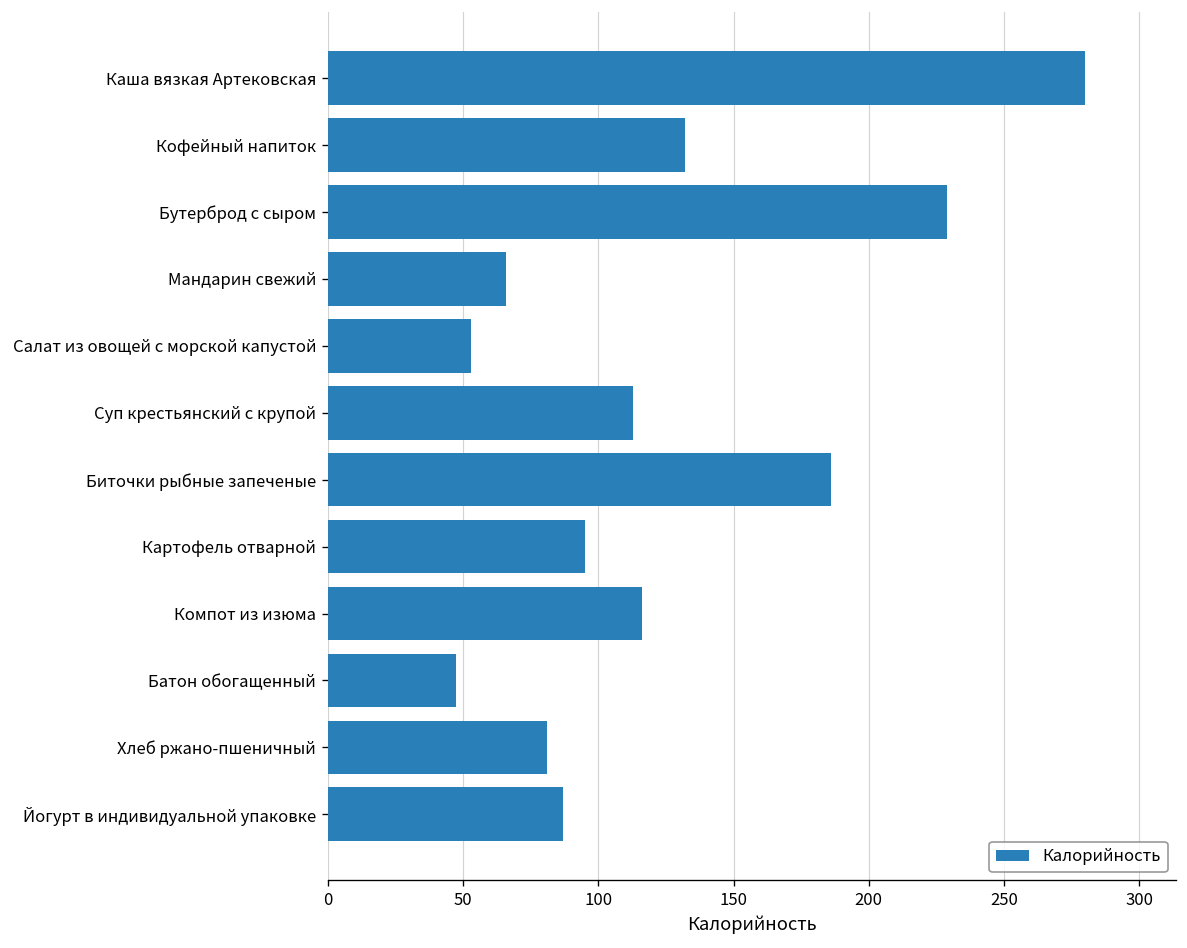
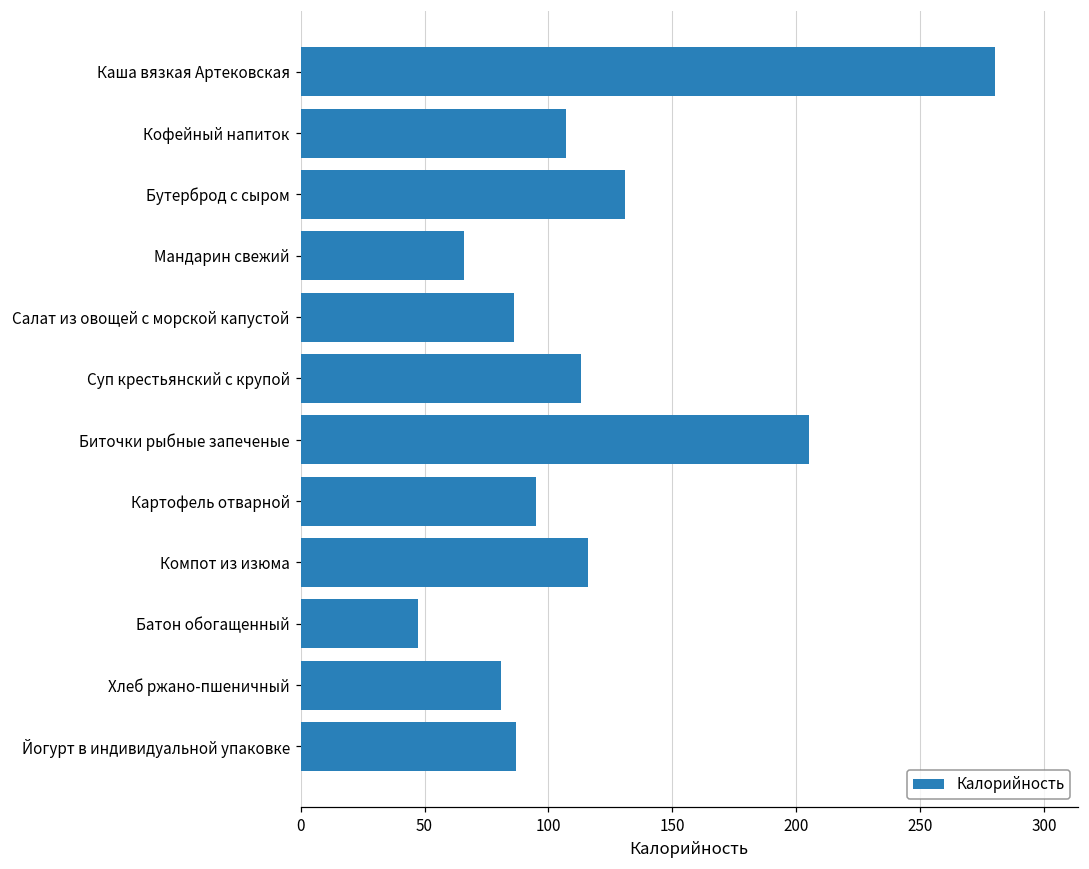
Кофейный напиток: 132 -> 107
Бутерброд с сыром: 229 -> 131
Салат из овощей с морской капустой: 53 -> 86
Биточки рыбные запеченые: 186 -> 205
